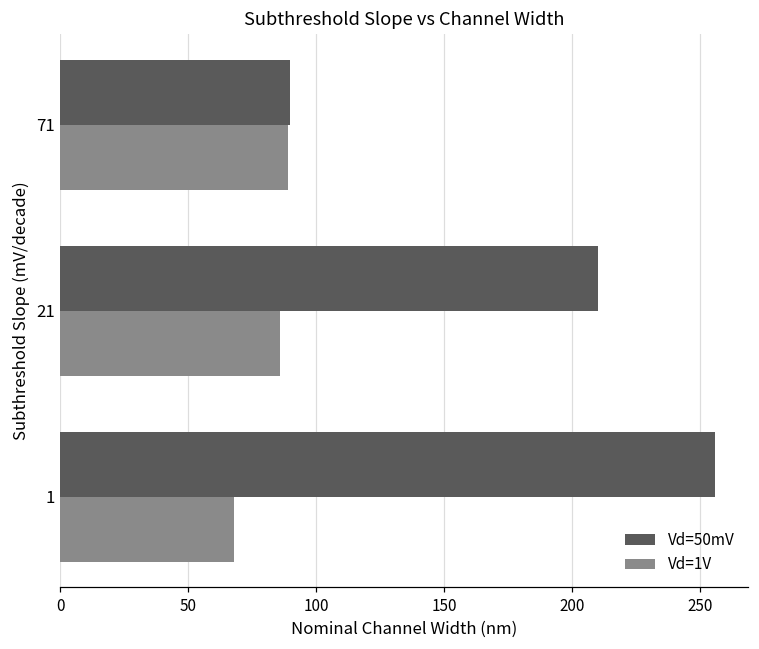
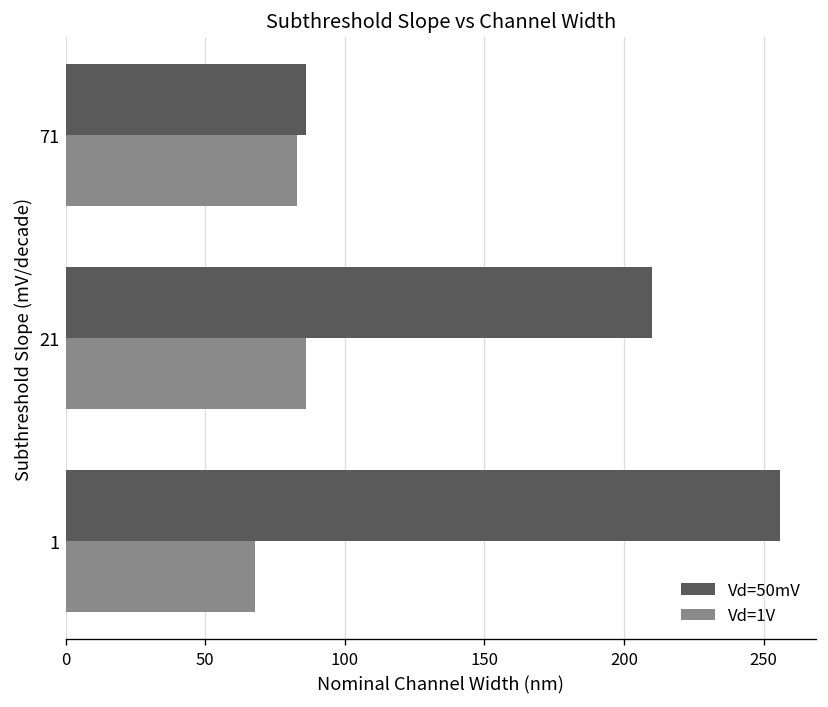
Vd=50mV, 71: 90 -> 86
Vd=1V, 71: 89 -> 83
